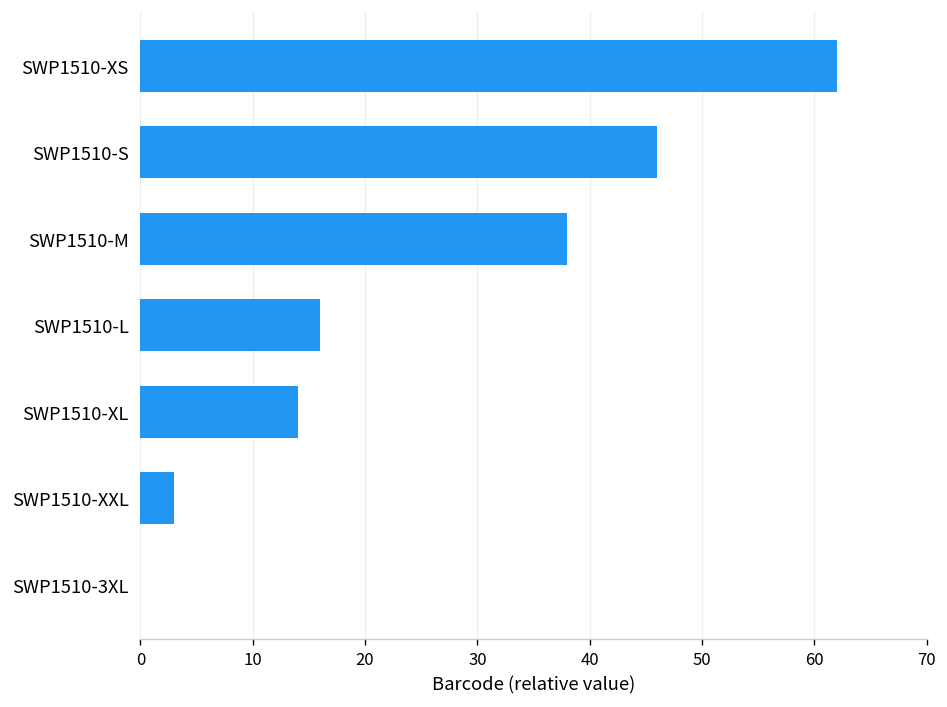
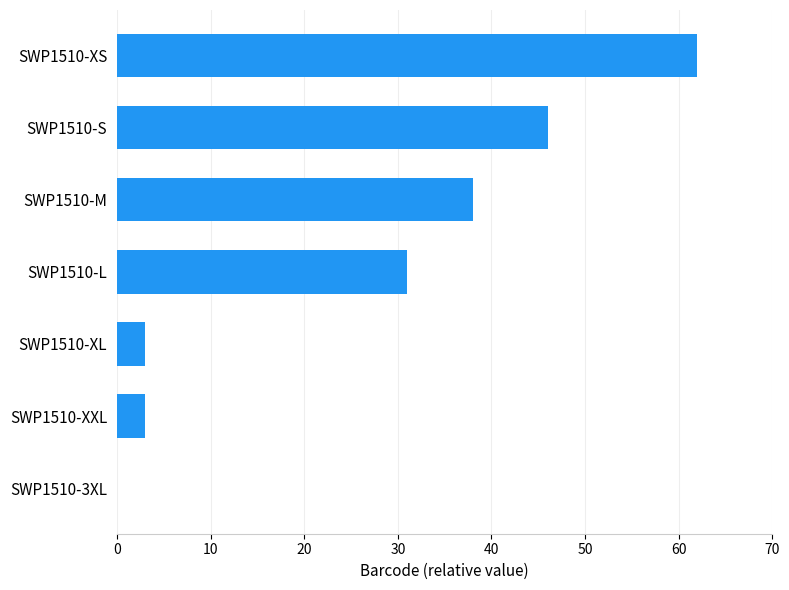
SWP1510-L: 16 -> 31
SWP1510-XL: 14 -> 3
